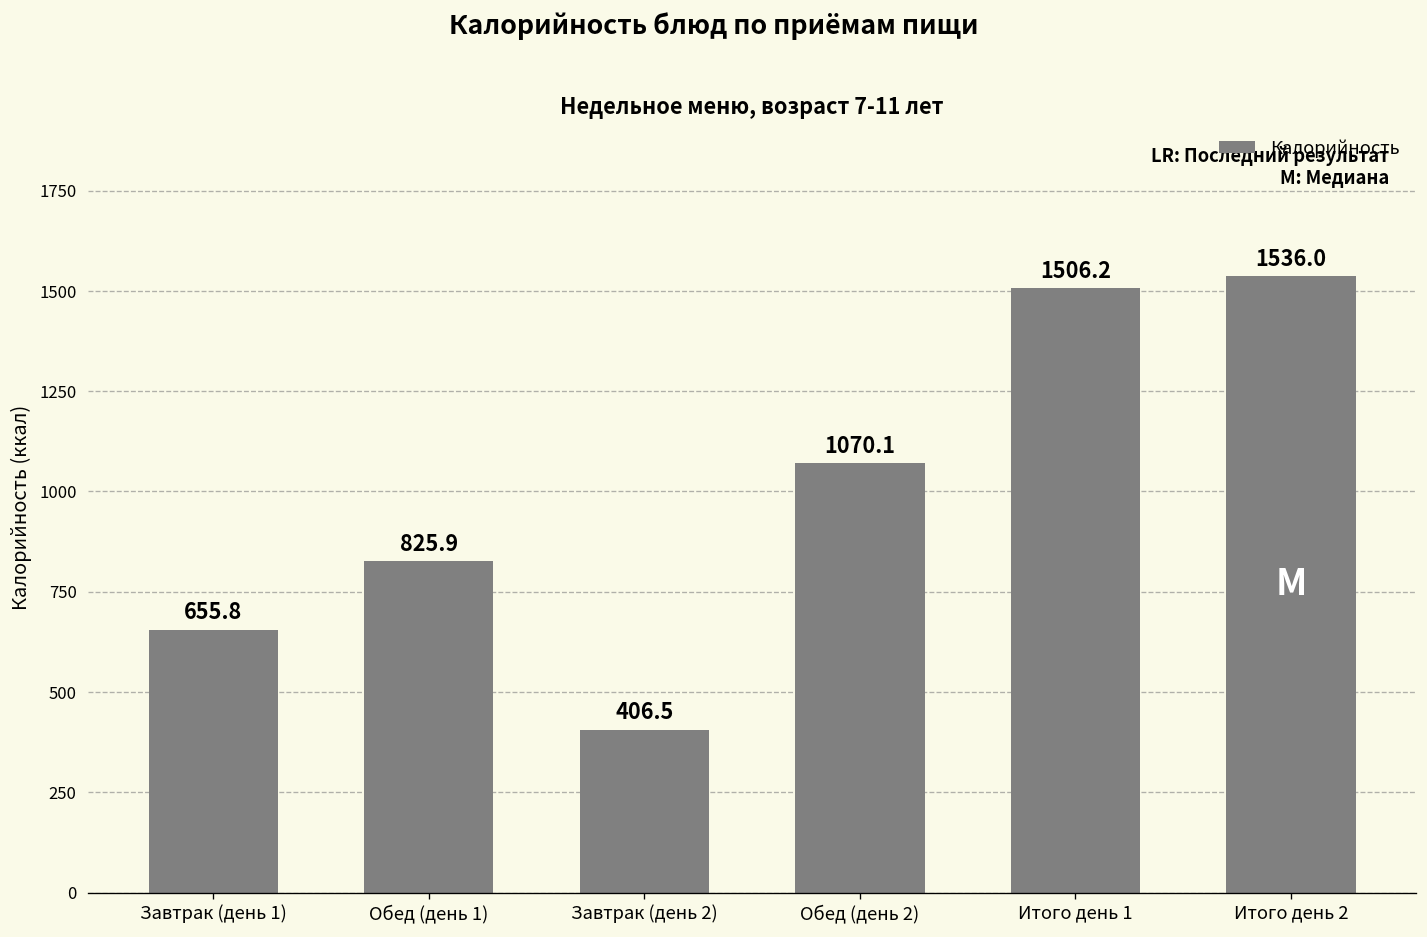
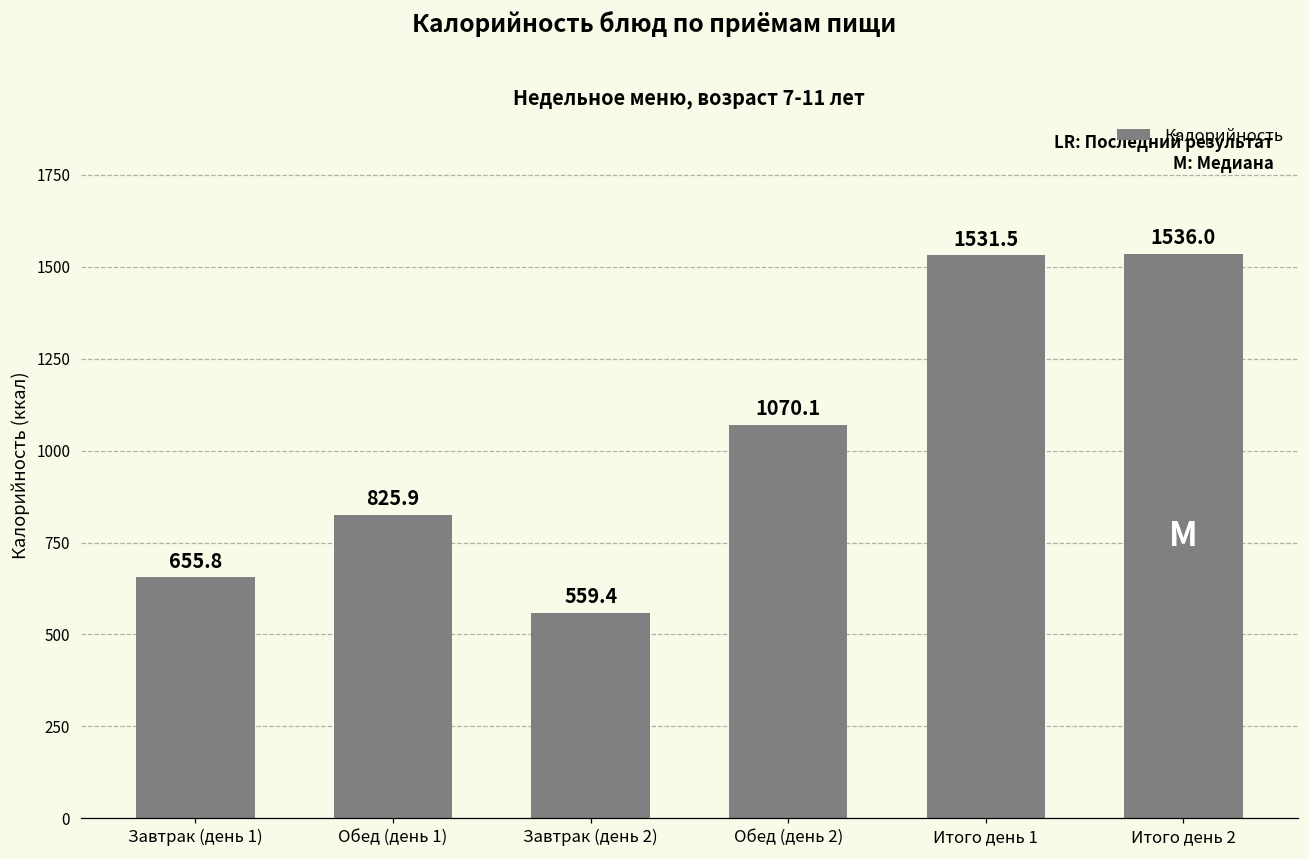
Завтрак (день 2): 406.5 -> 559.4
Итого день 1: 1506.2 -> 1531.5
